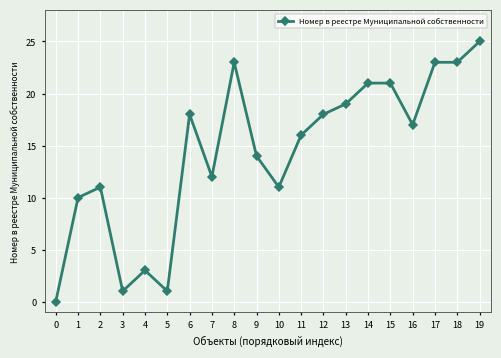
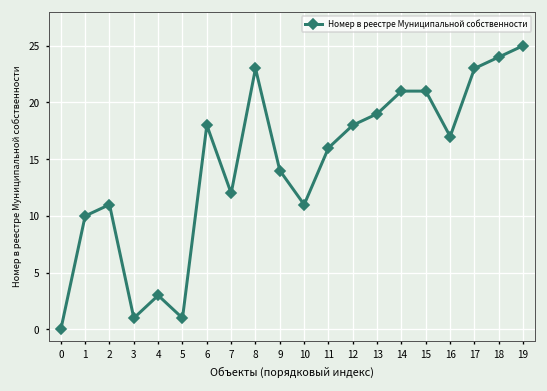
18: 23 -> 24
